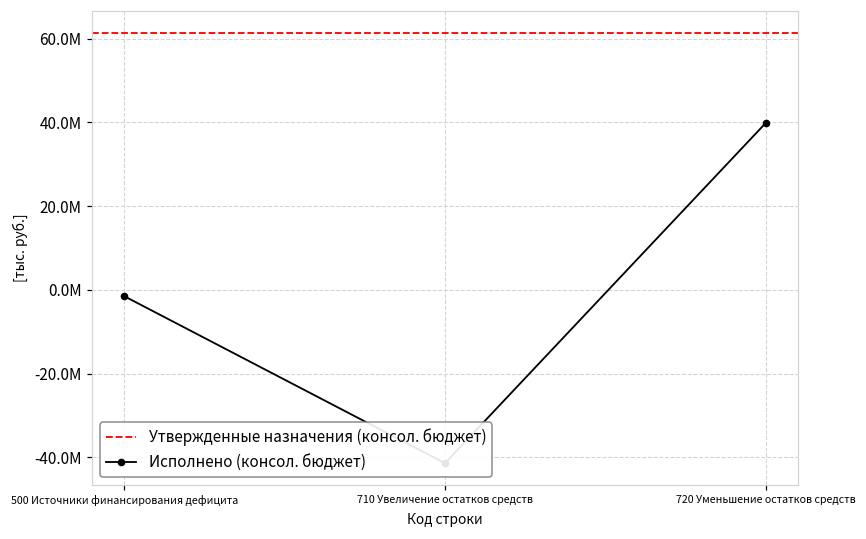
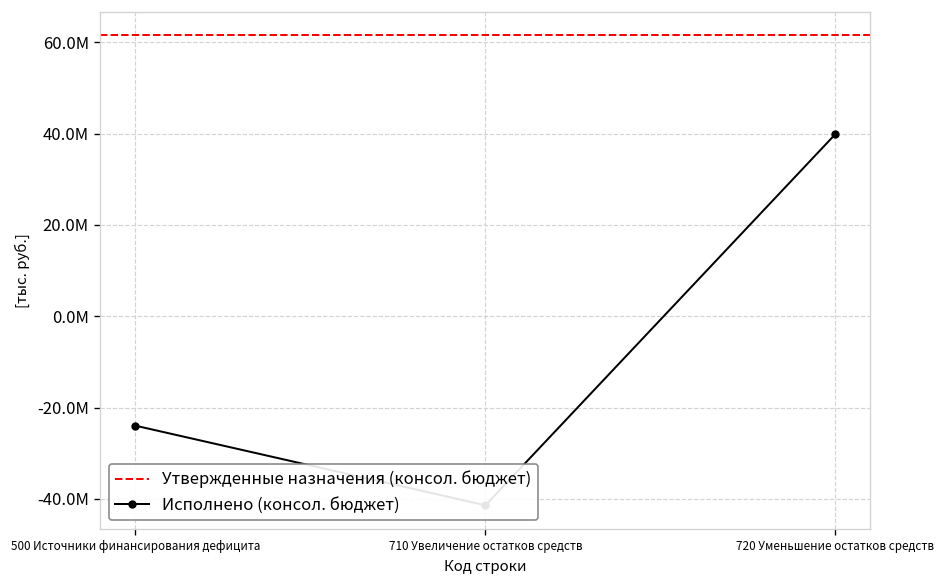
500 Источники финансирования дефицита: -1000000 -> -24000000
